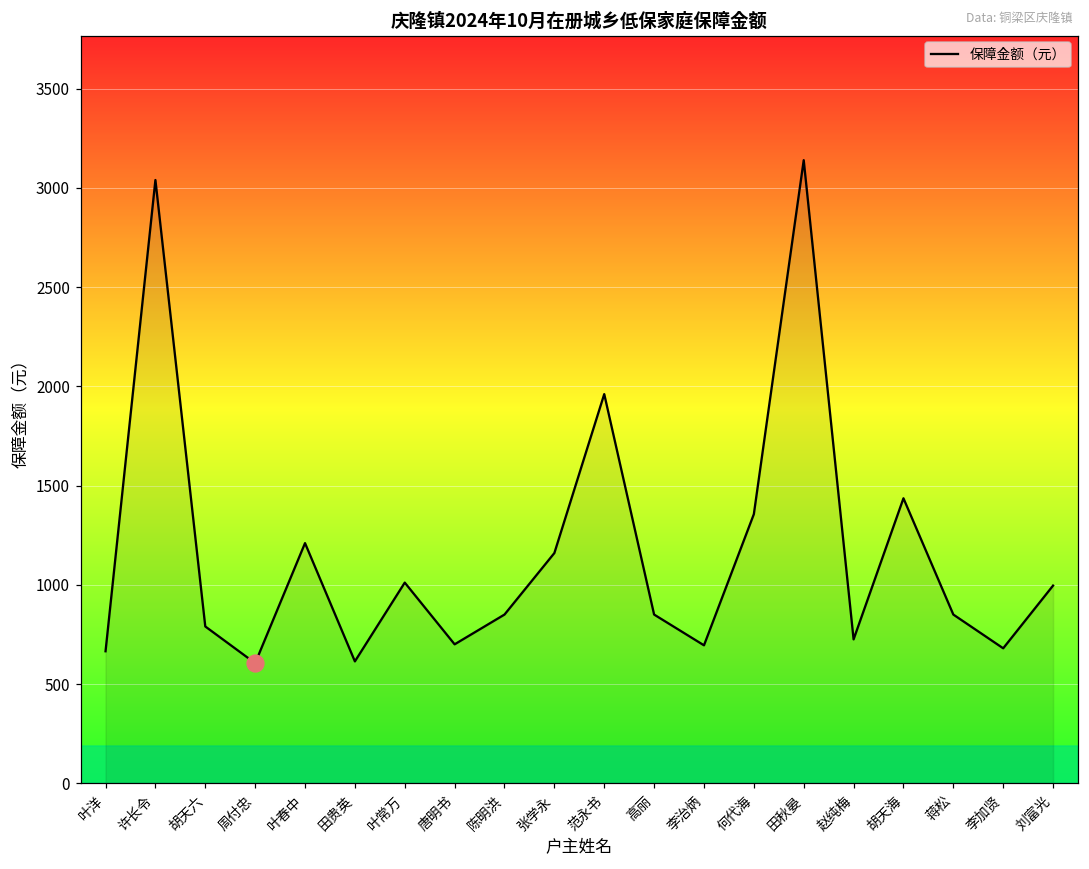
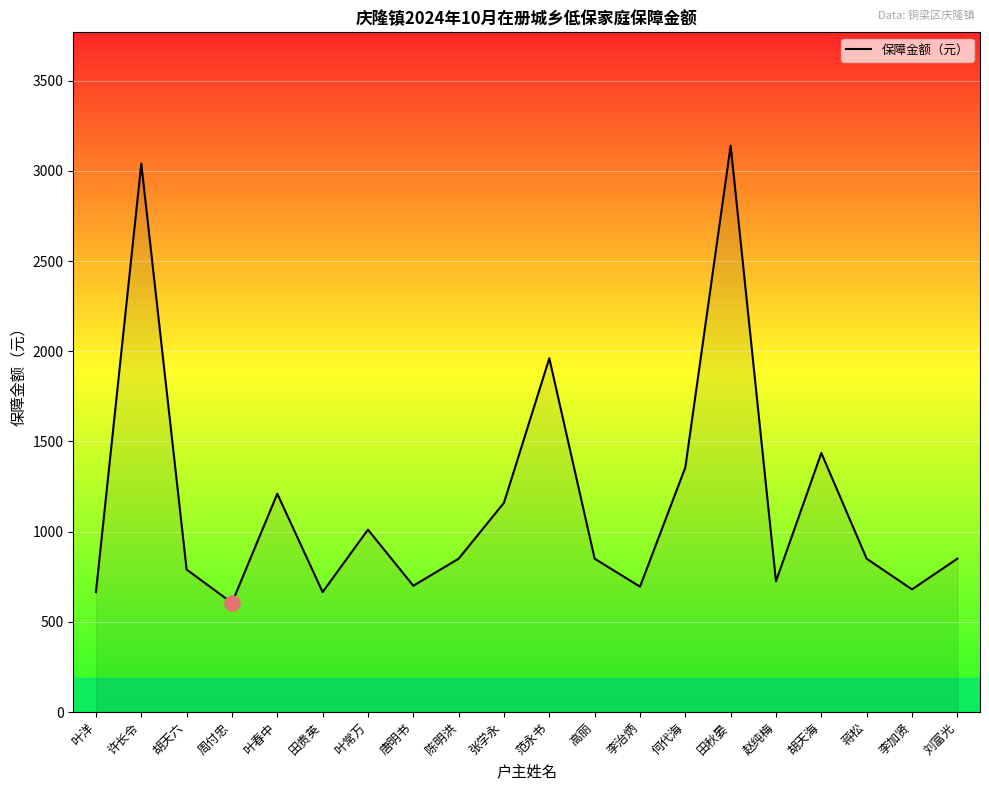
保障金额（元）, 田贵英: 610 -> 670
保障金额（元）, 刘富光: 1000 -> 850
